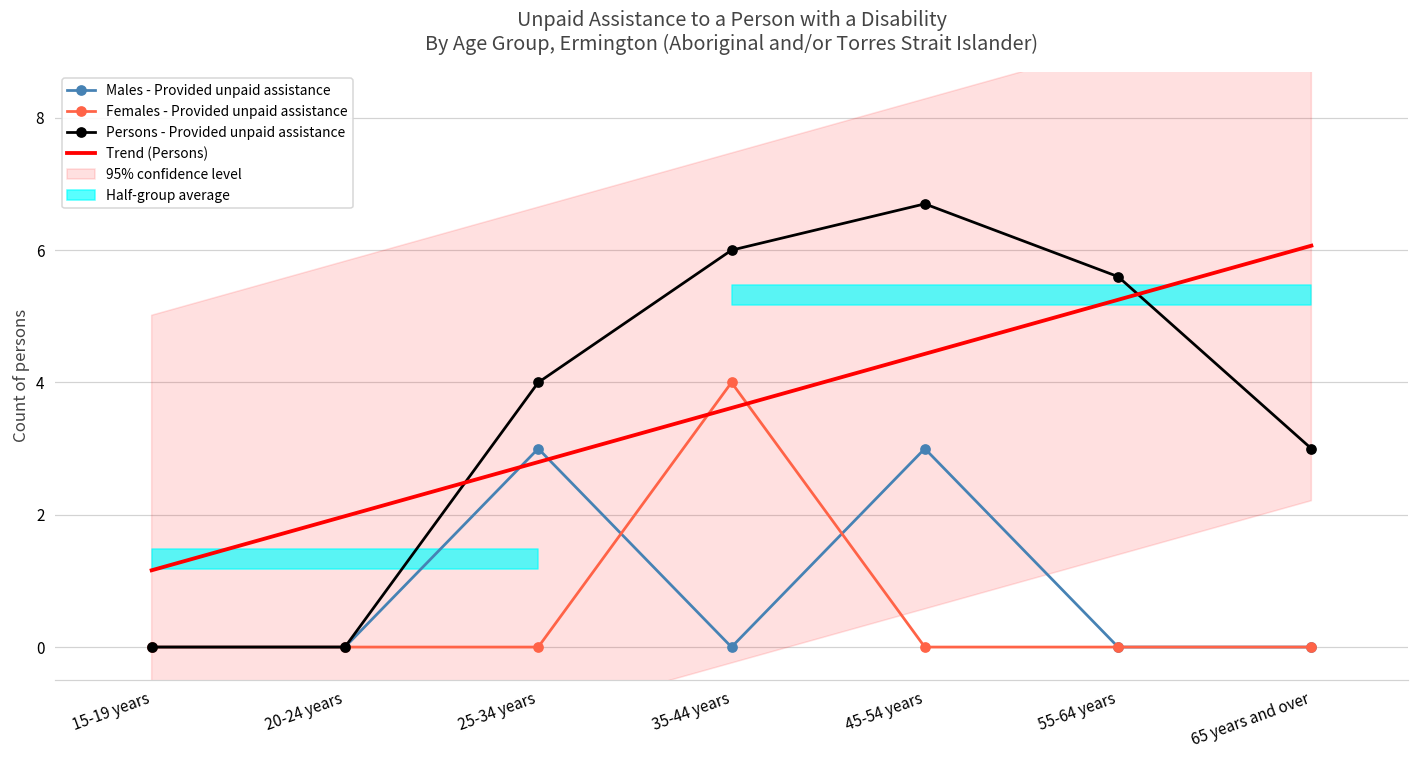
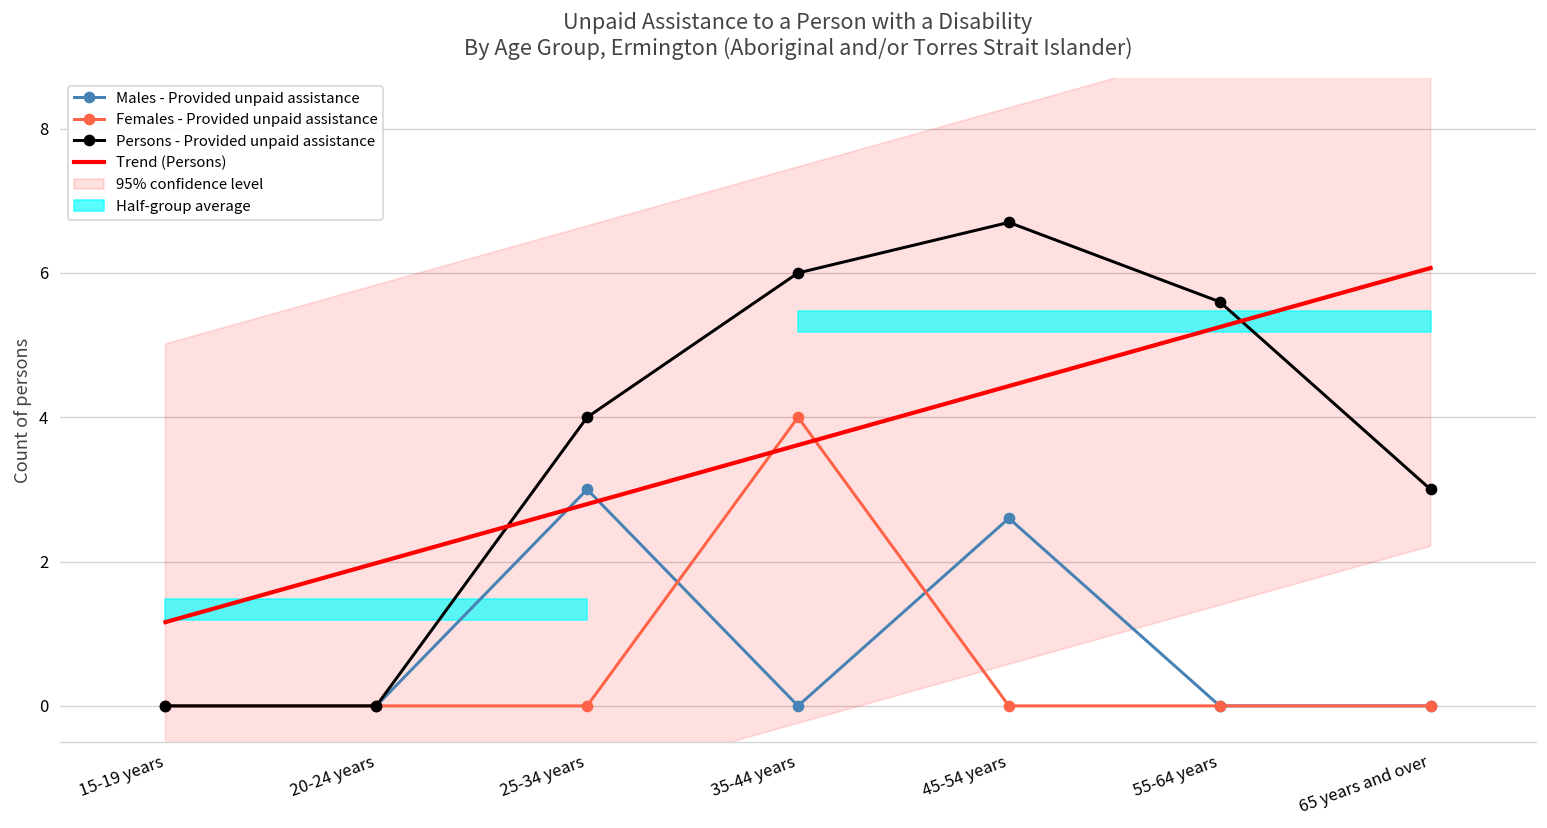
Males - Provided unpaid assistance, 45-54 years: 3.0 -> 2.6
